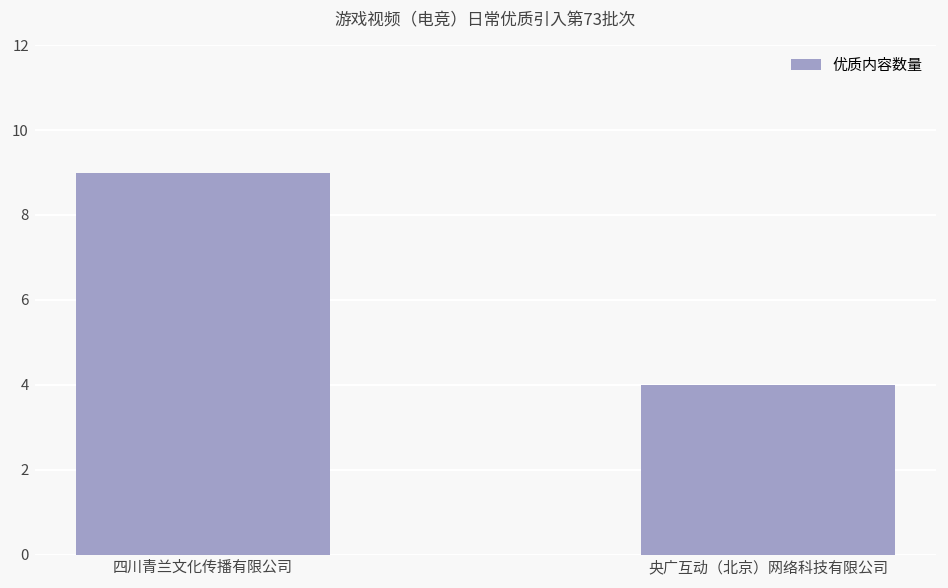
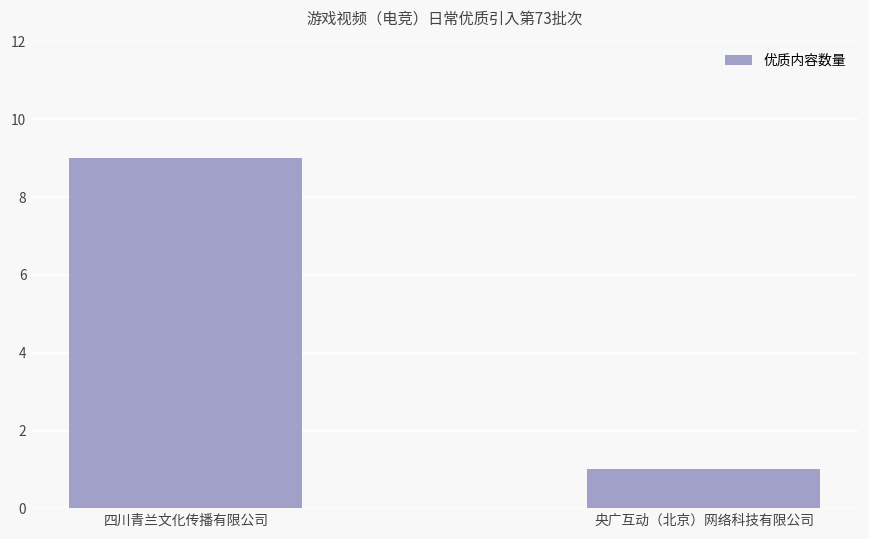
央广互动（北京）网络科技有限公司: 4 -> 1
